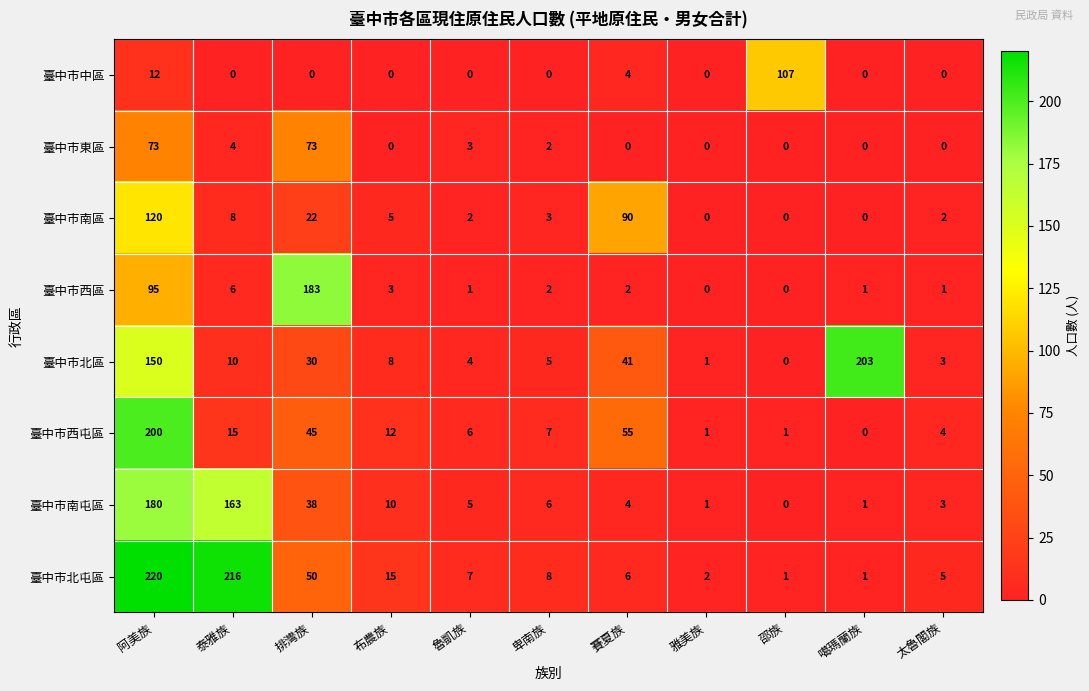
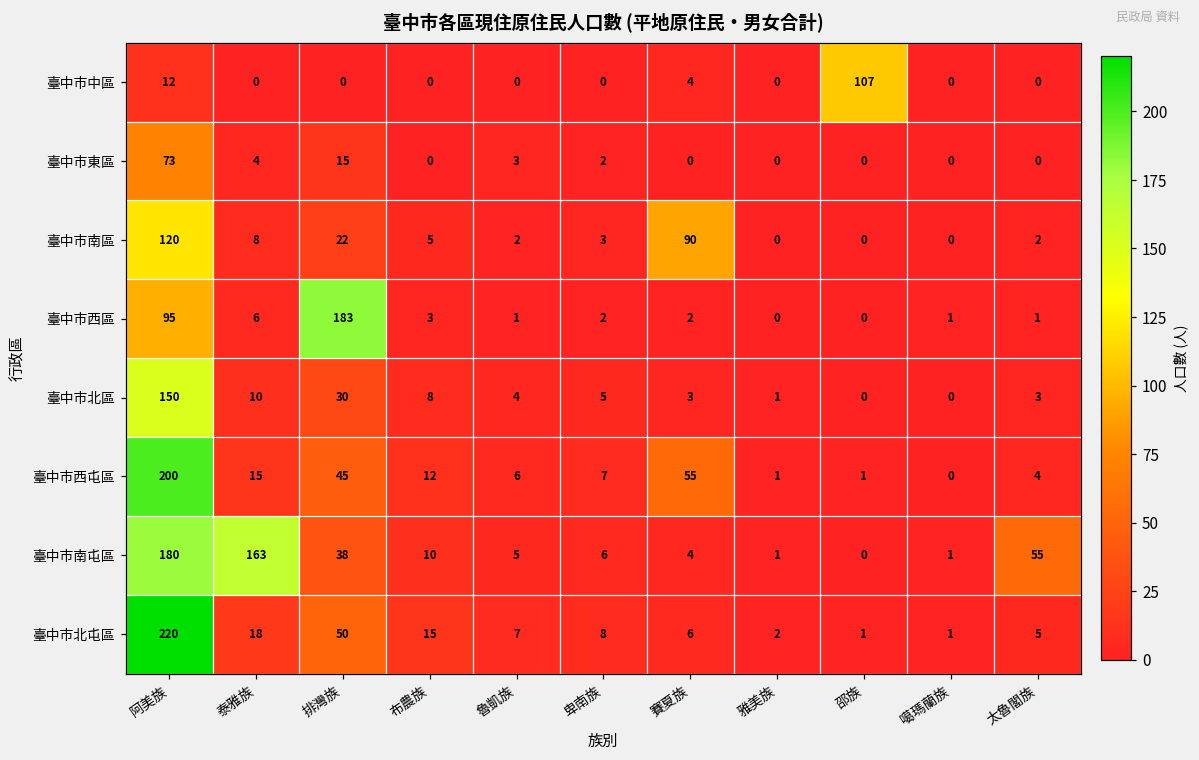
臺中市東區, 排灣族: 73 -> 15
臺中市北區, 賽夏族: 41 -> 3
臺中市北區, 噶瑪蘭族: 203 -> 0
臺中市南屯區, 太魯閣族: 3 -> 55
臺中市北屯區, 泰雅族: 216 -> 18
